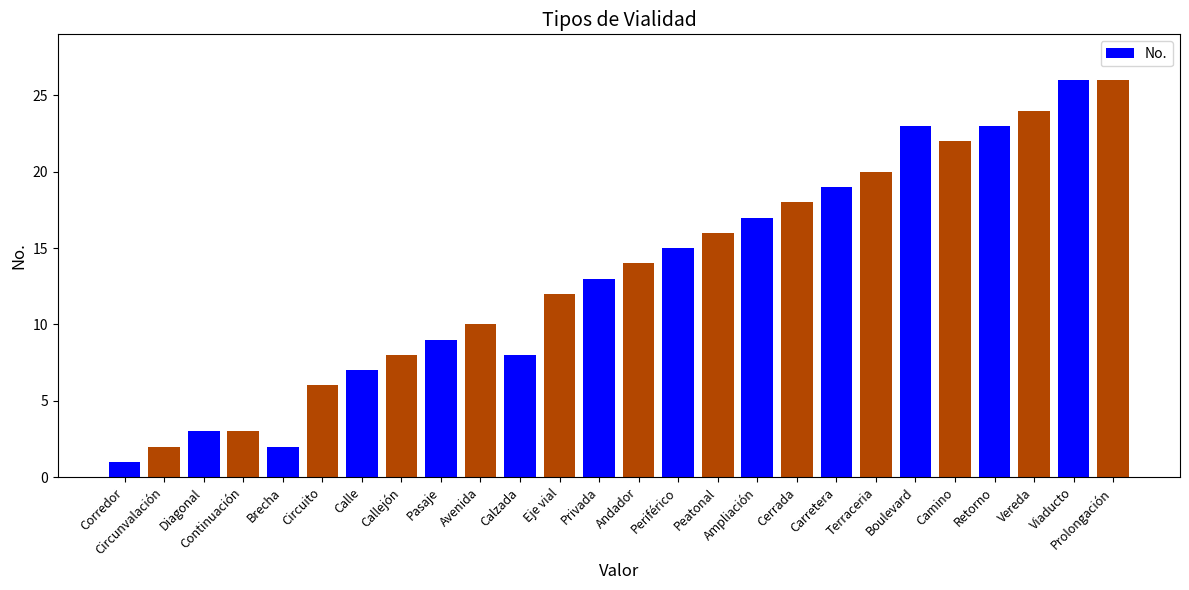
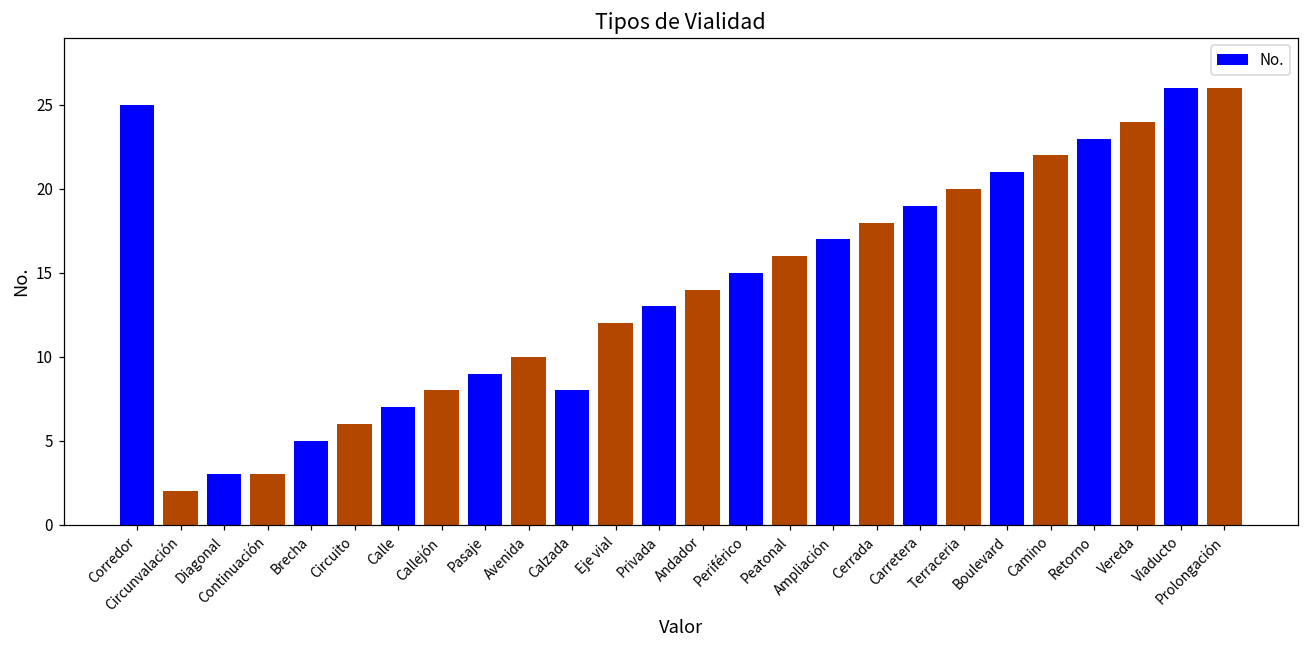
Corredor: 1 -> 25
Brecha: 2 -> 5
Boulevard: 23 -> 21
